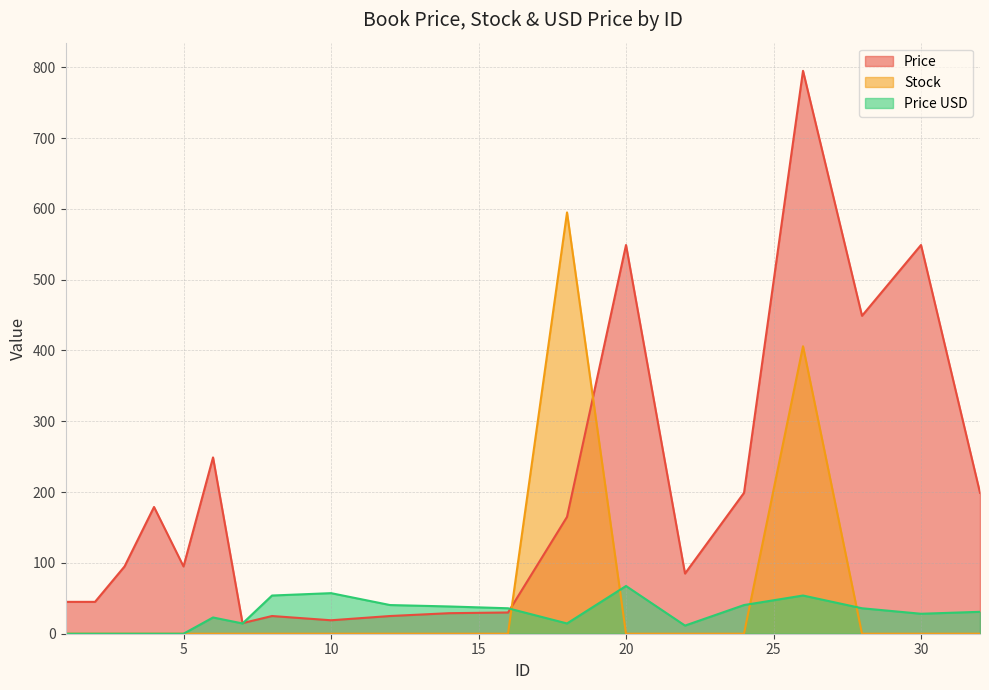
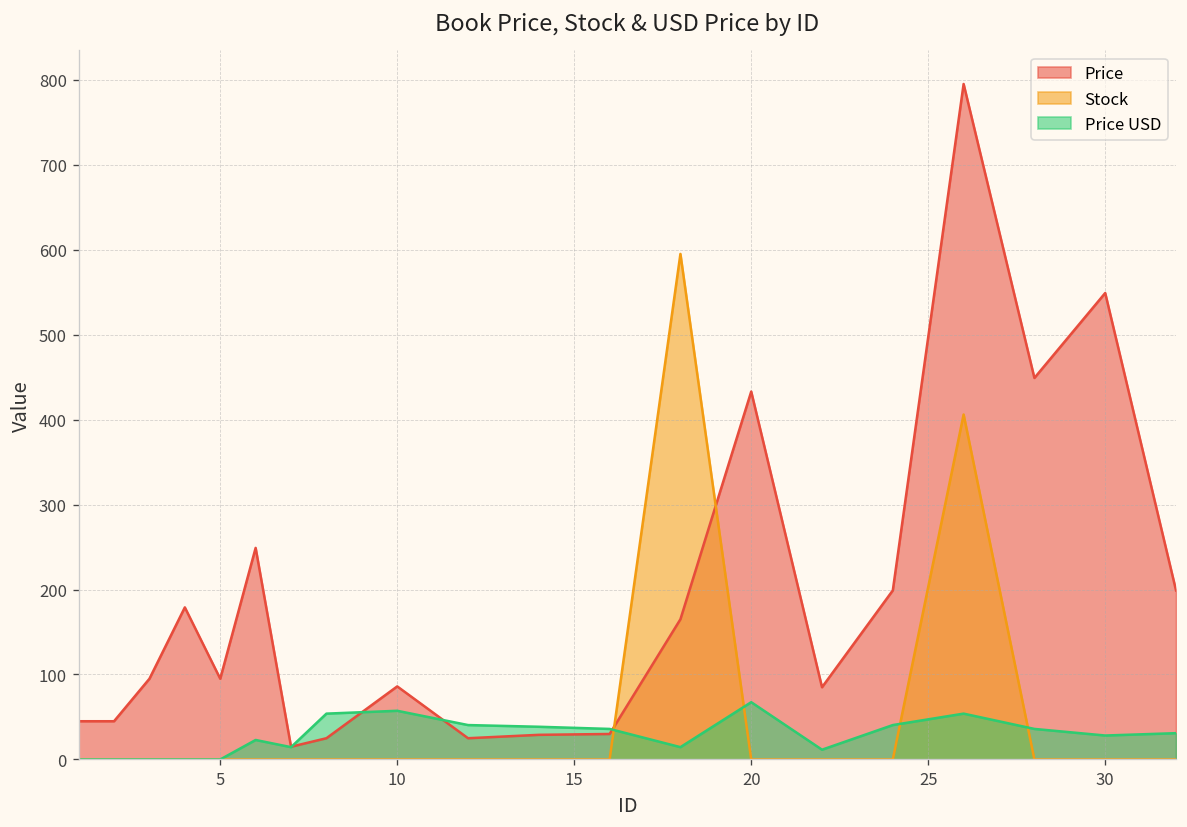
Price, 10: 20 -> 90
Price, 20: 550 -> 430
